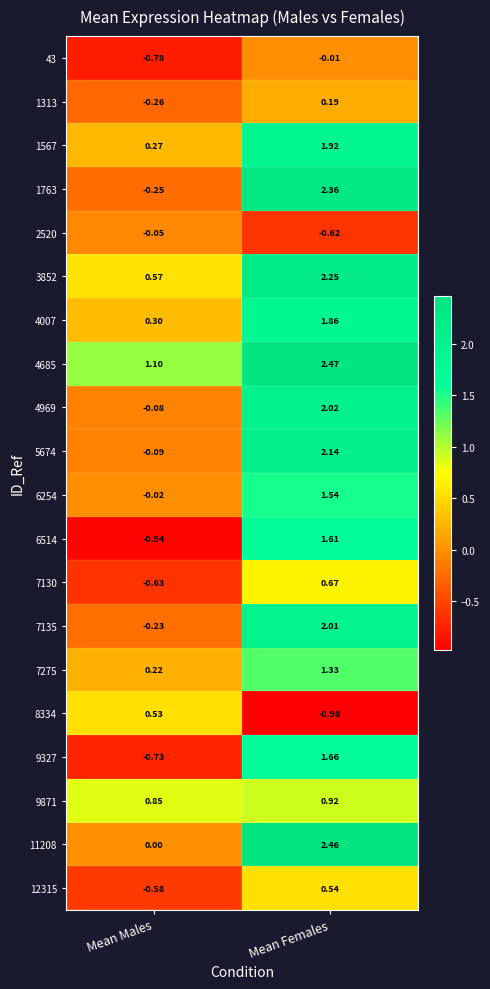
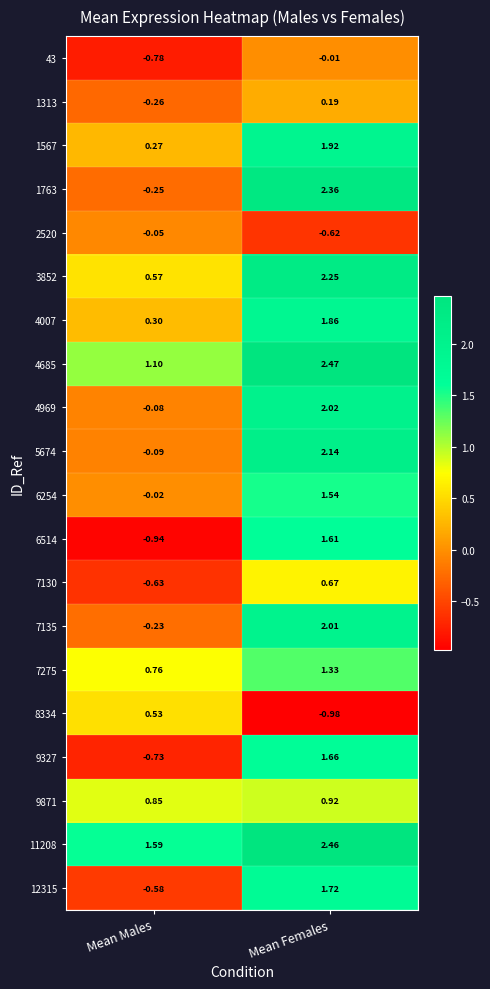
7275, Mean Males: 0.22 -> 0.76
11208, Mean Males: 0.00 -> 1.59
12315, Mean Females: 0.54 -> 1.72
